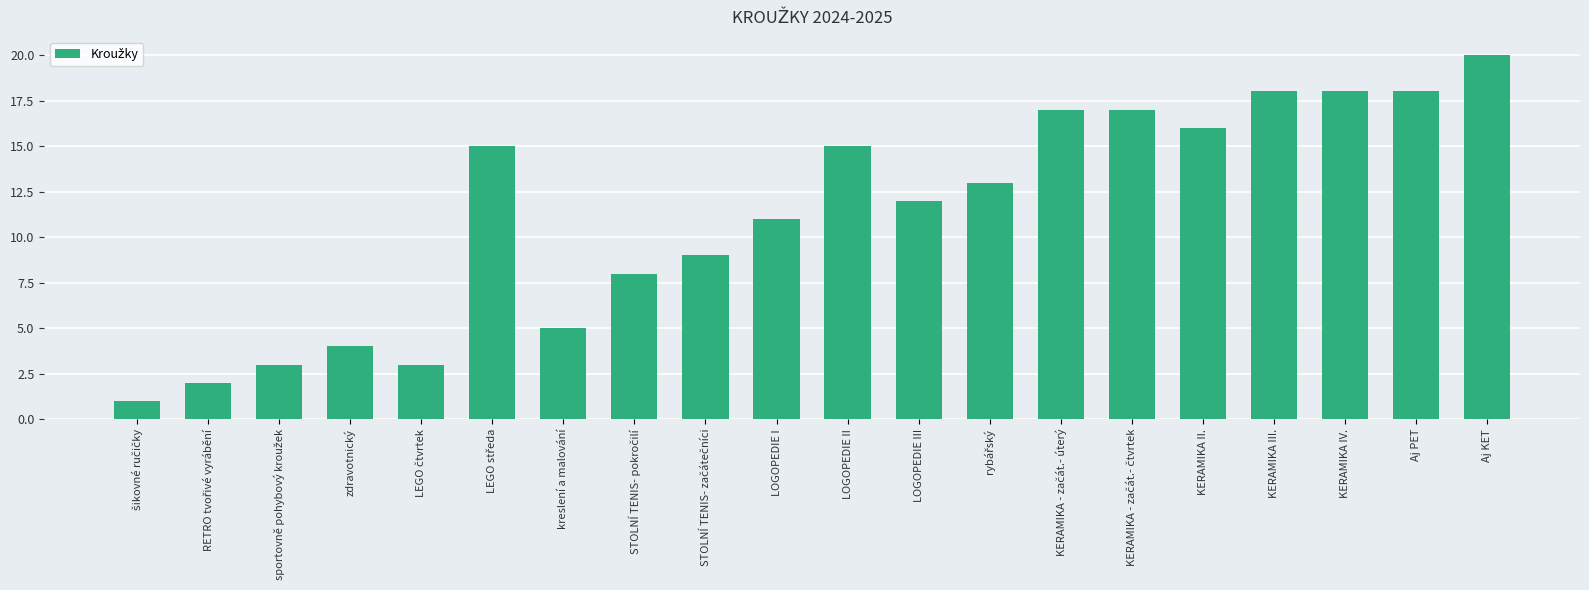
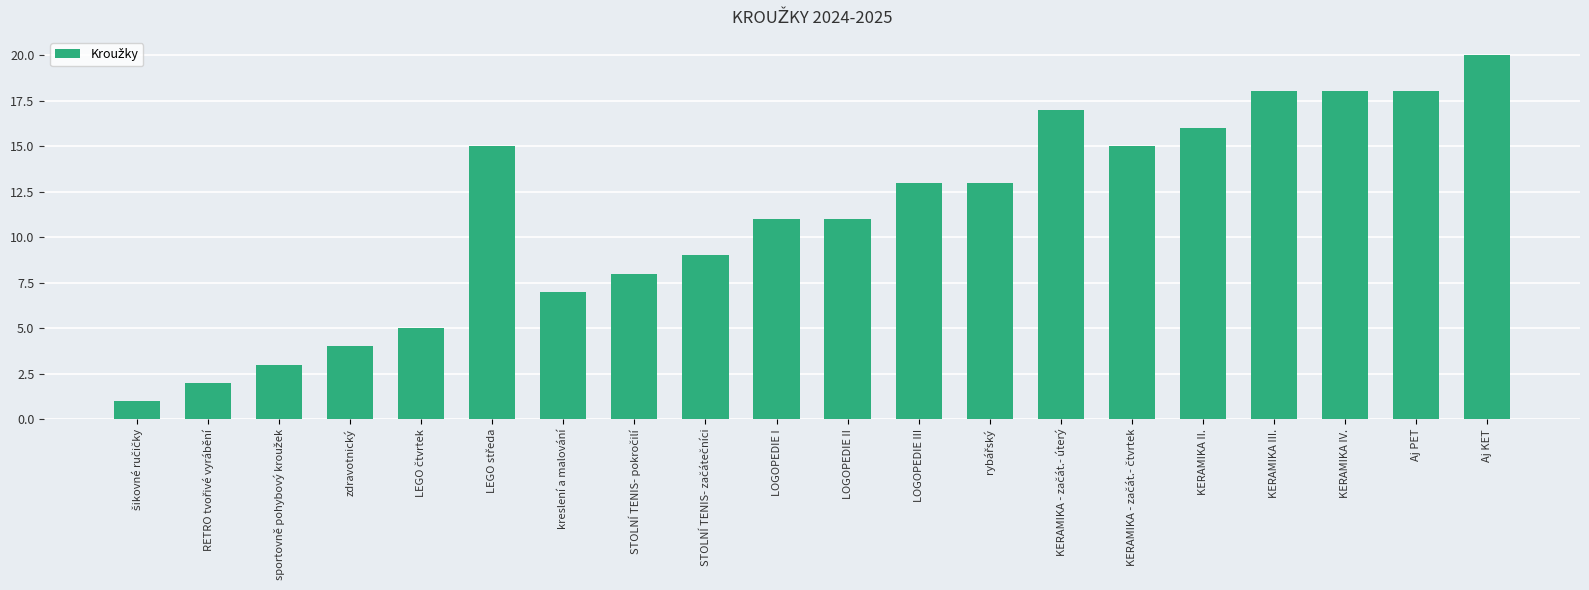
LEGO čtvrtek: 3 -> 5
kreslení a malování: 5 -> 7
LOGOPEDIE II: 15 -> 11
LOGOPEDIE III: 12 -> 13
KERAMIKA - začát.- čtvrtek: 17 -> 15
